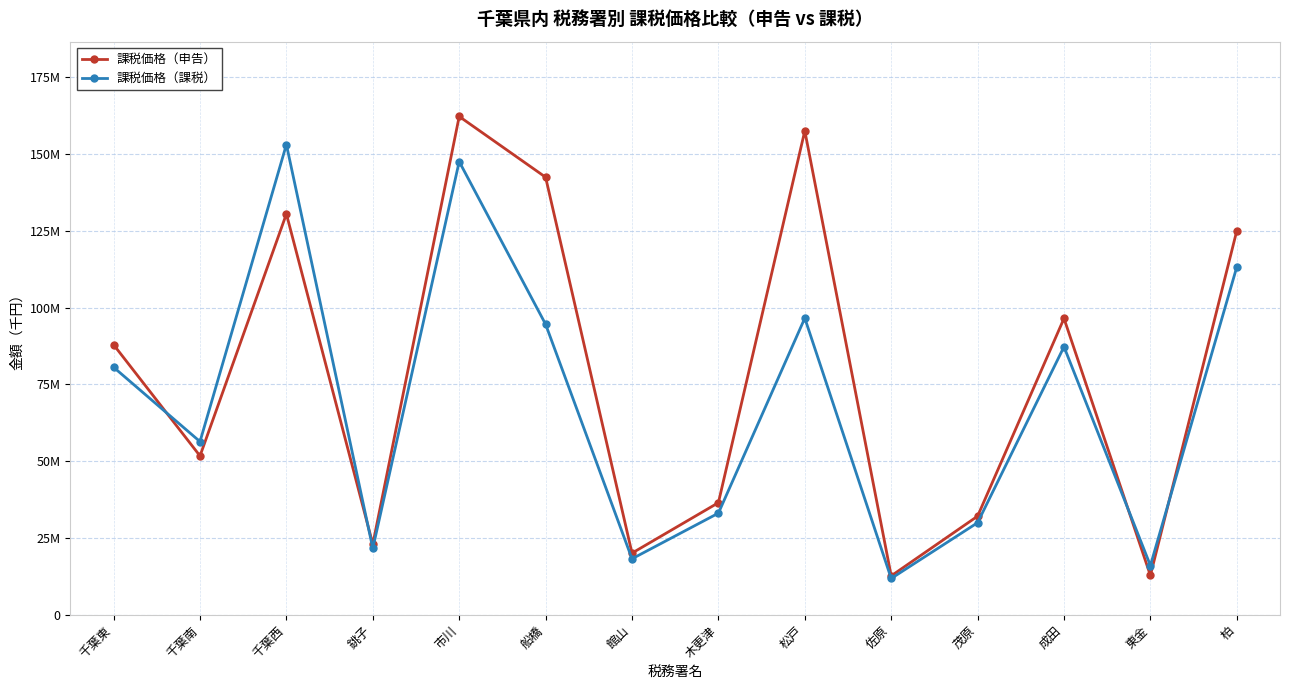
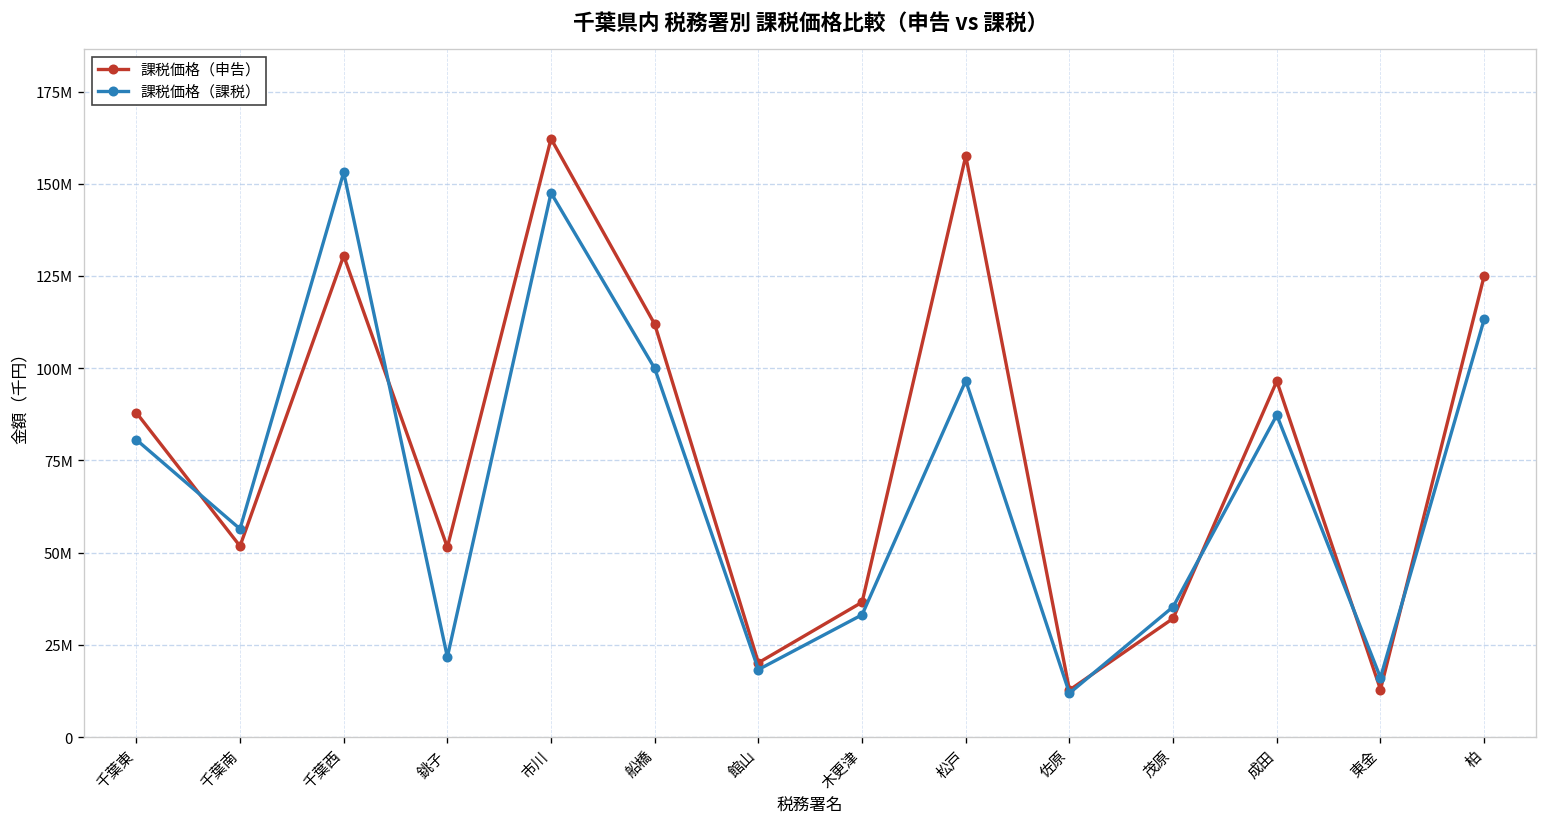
課税価格（申告）, 銚子: 23000000 -> 51000000
課税価格（申告）, 船橋: 142000000 -> 112000000
課税価格（課税）, 船橋: 95000000 -> 100000000
課税価格（課税）, 茂原: 30000000 -> 35000000
